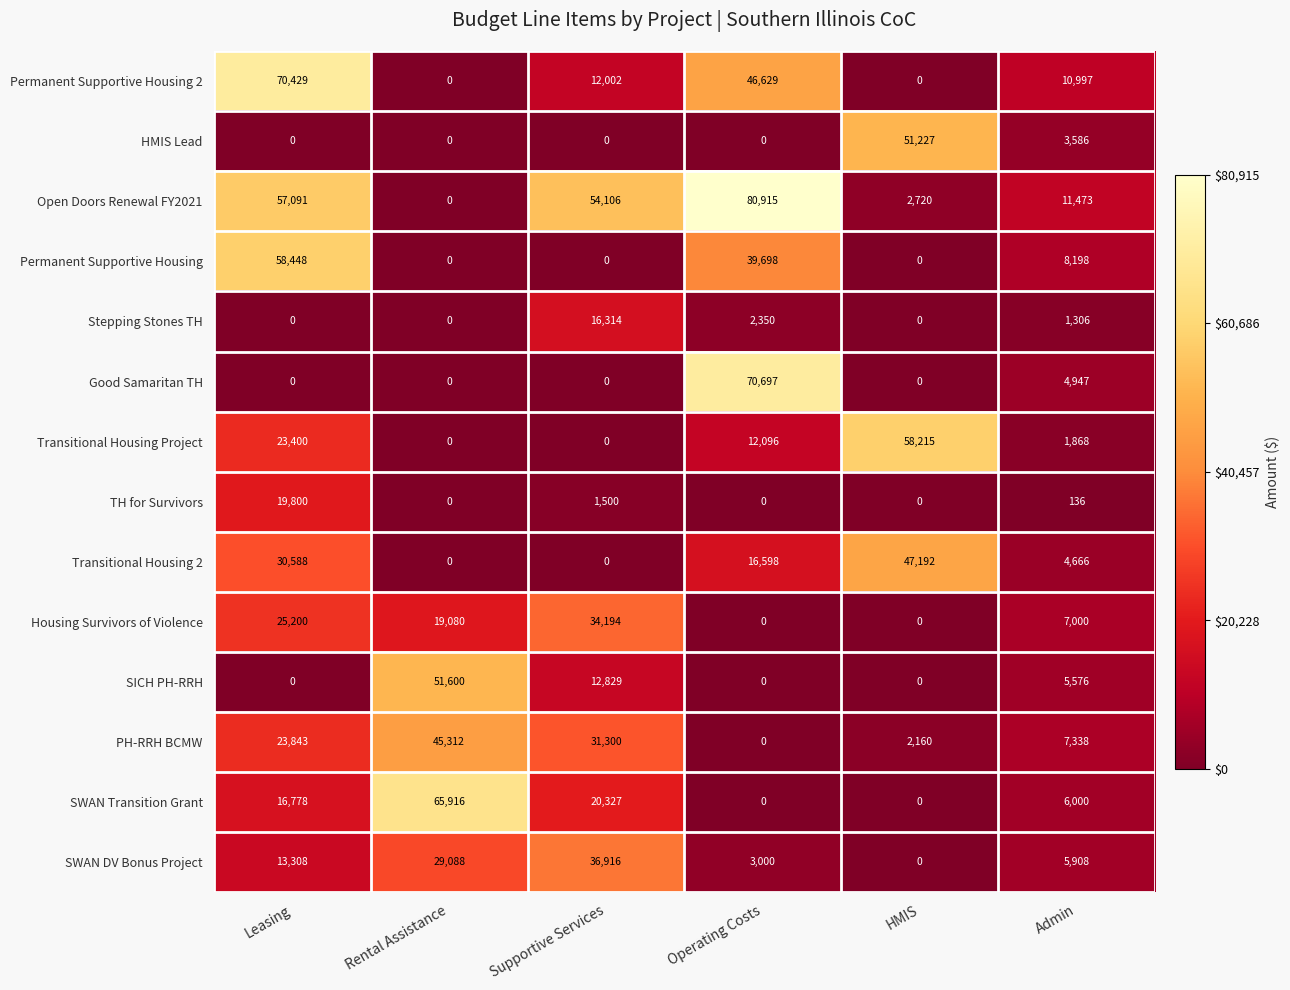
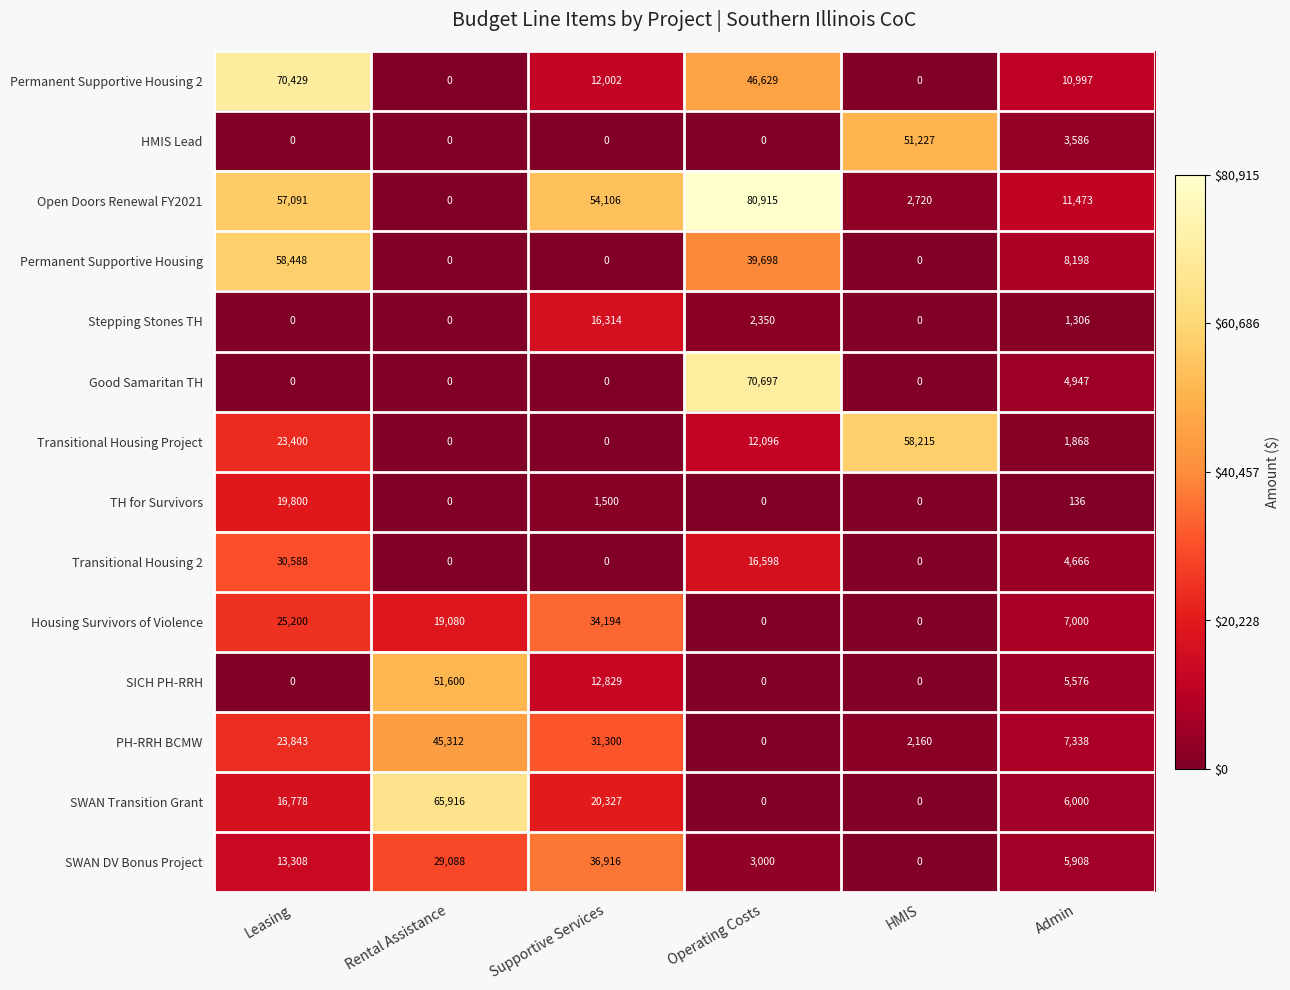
Transitional Housing 2, HMIS: 47,192 -> 0
